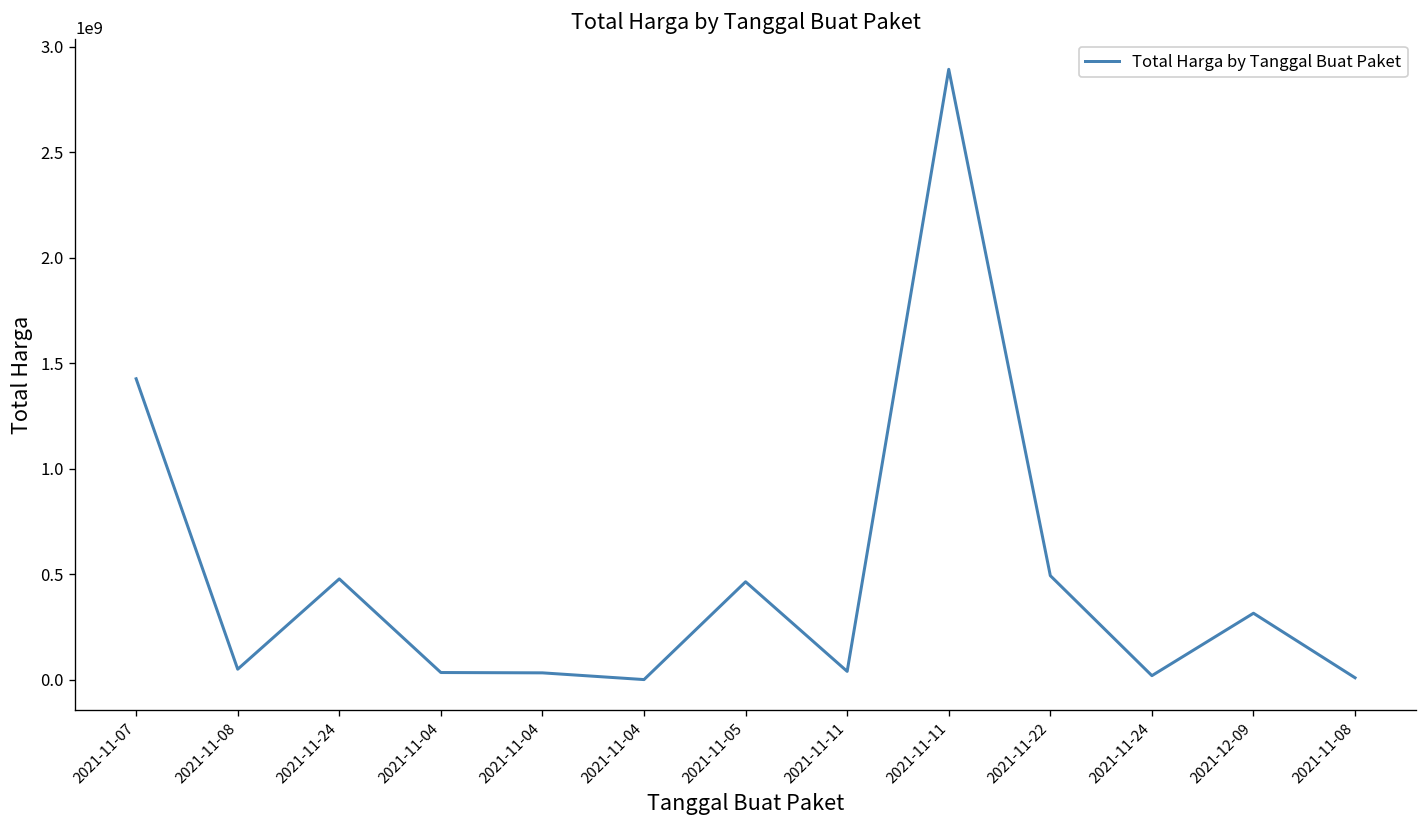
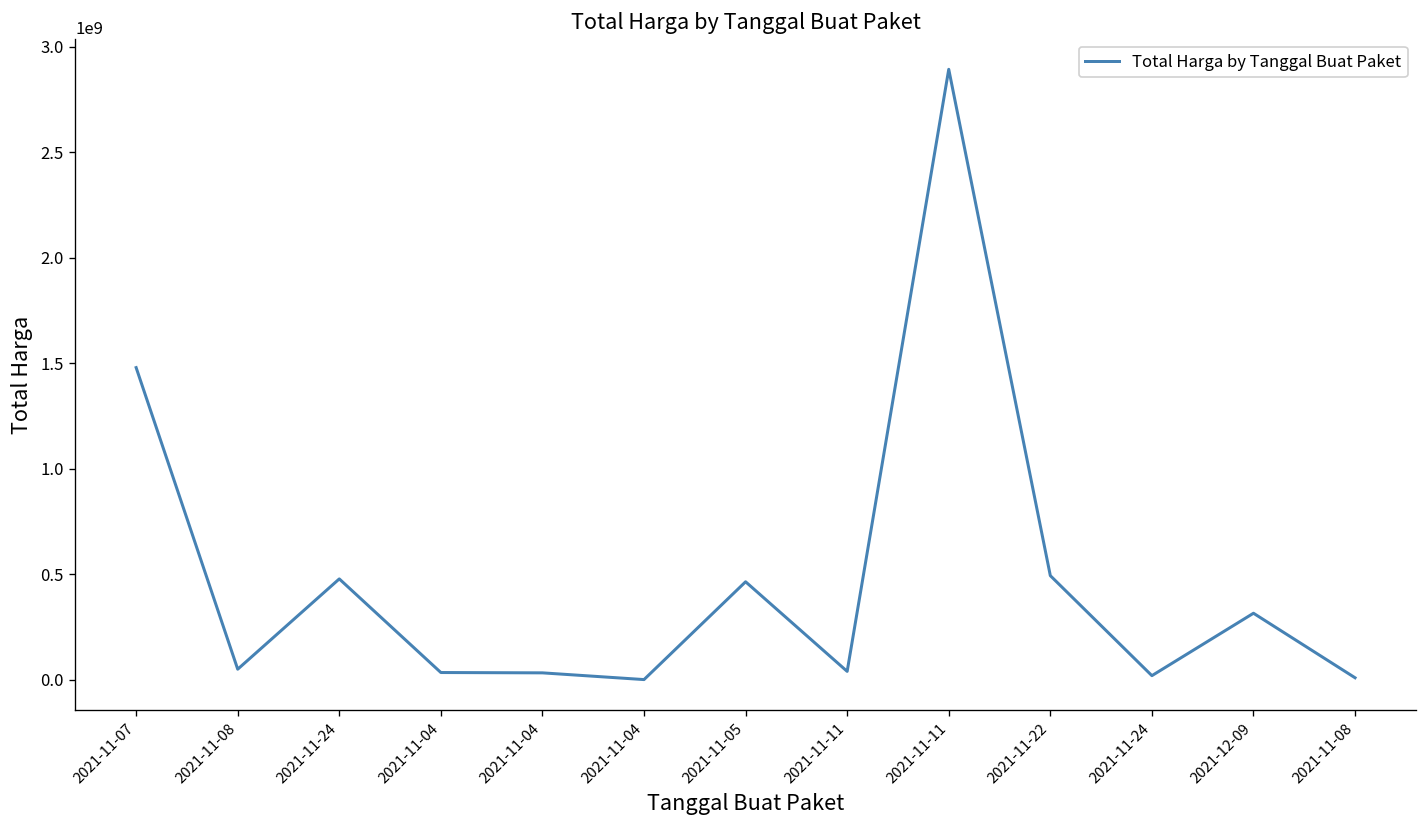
2021-11-07: 1430000000 -> 1480000000
